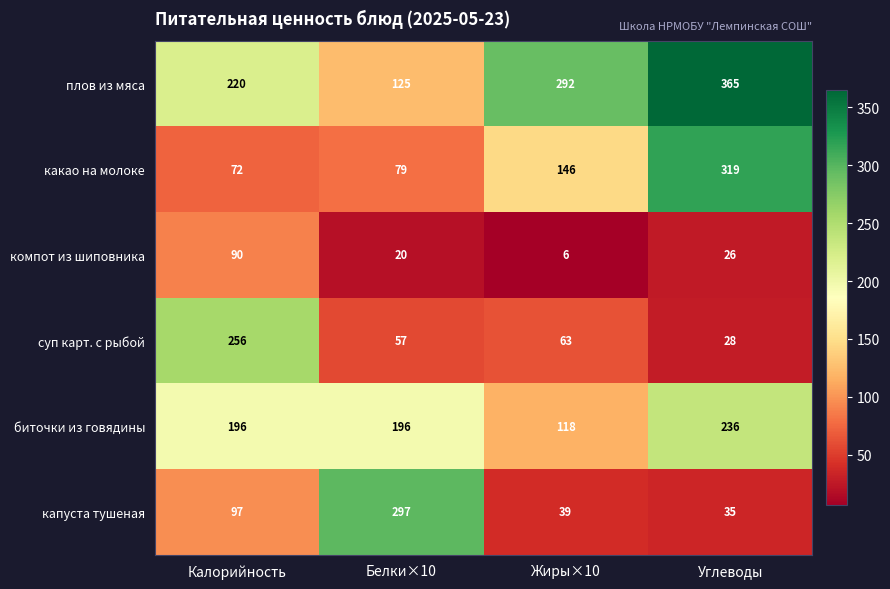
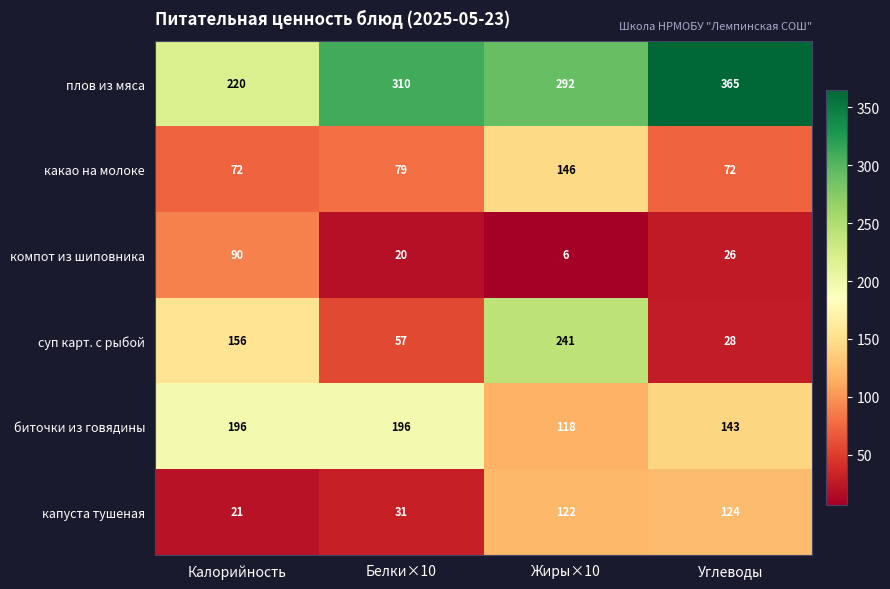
плов из мяса, Белки×10: 125 -> 310
какао на молоке, Углеводы: 319 -> 72
суп карт. с рыбой, Калорийность: 256 -> 156
суп карт. с рыбой, Жиры×10: 63 -> 241
биточки из говядины, Углеводы: 236 -> 143
капуста тушеная, Калорийность: 97 -> 21
капуста тушеная, Белки×10: 297 -> 31
капуста тушеная, Жиры×10: 39 -> 122
капуста тушеная, Углеводы: 35 -> 124
